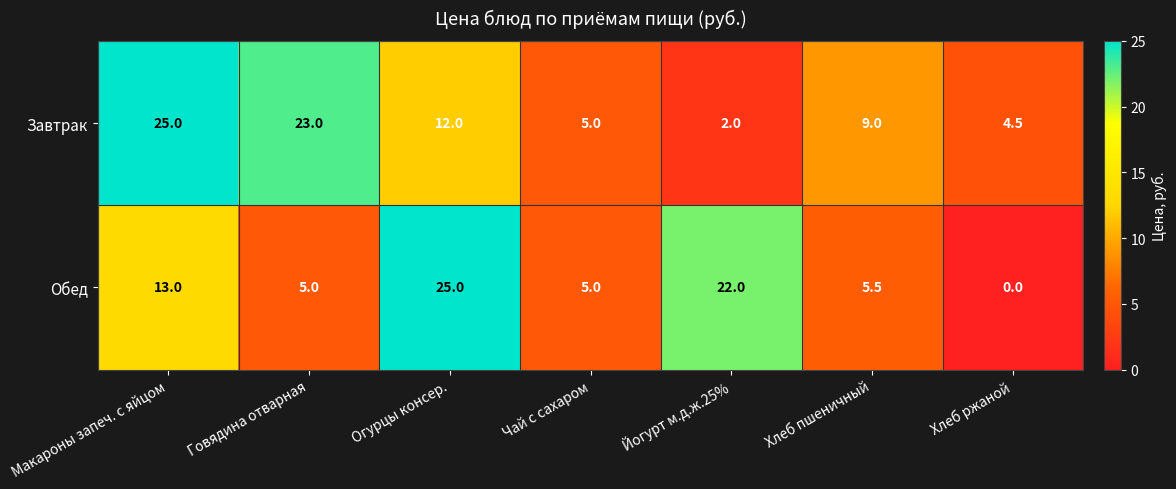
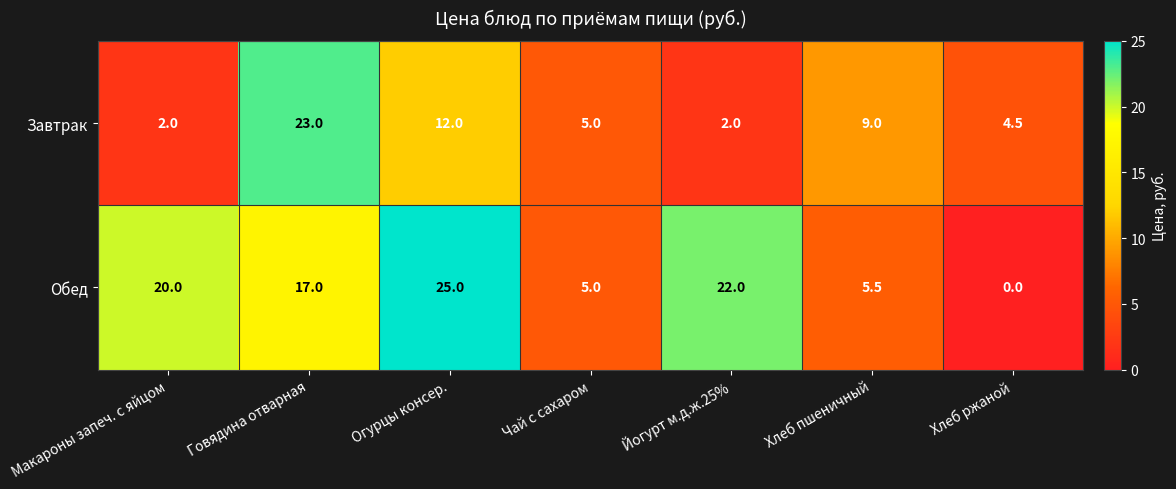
Завтрак, Макароны запеч. с яйцом: 25.0 -> 2.0
Обед, Макароны запеч. с яйцом: 13.0 -> 20.0
Обед, Говядина отварная: 5.0 -> 17.0
